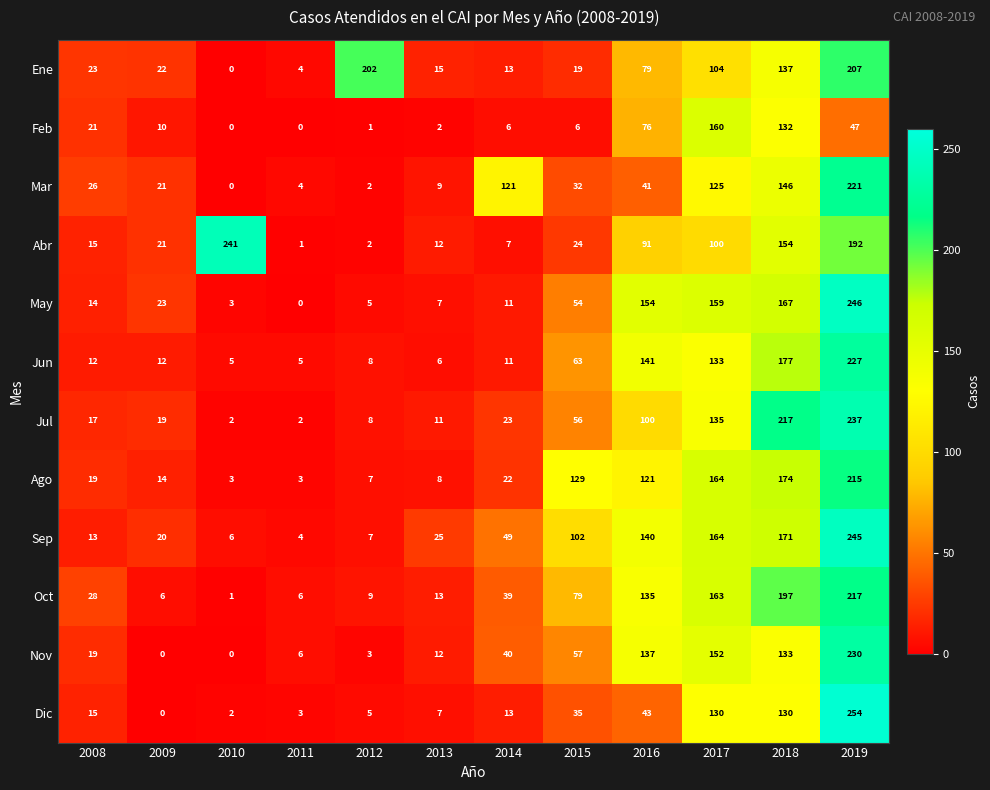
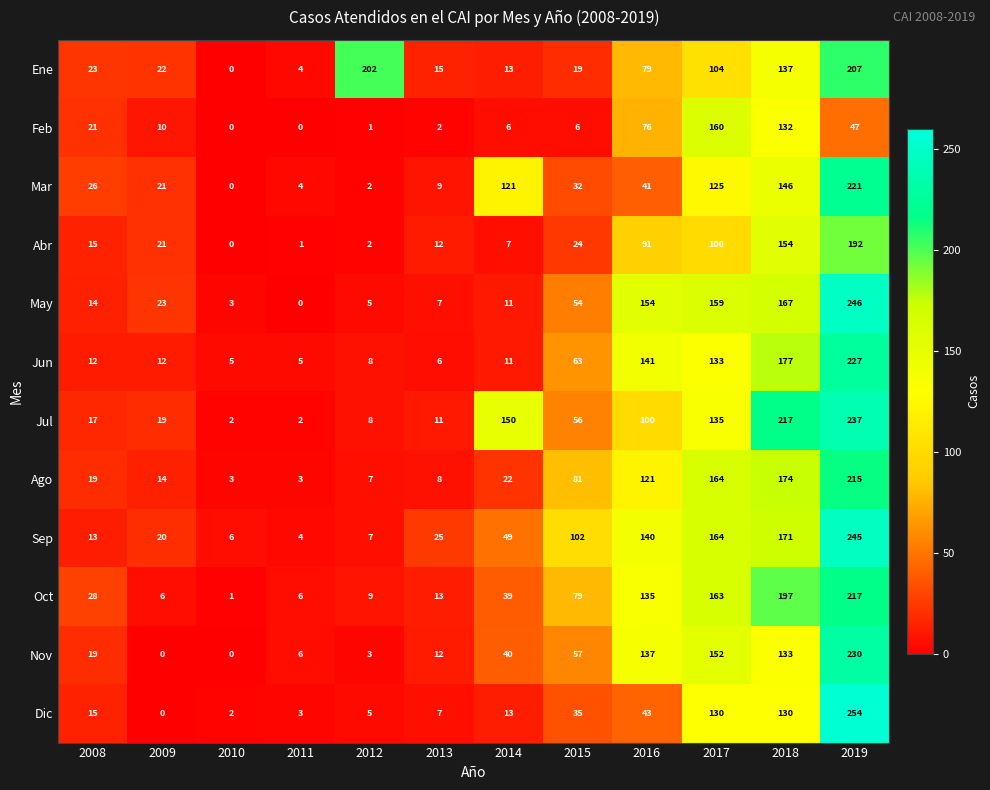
Abr, 2010: 241 -> 0
Jul, 2014: 23 -> 150
Ago, 2015: 129 -> 81
